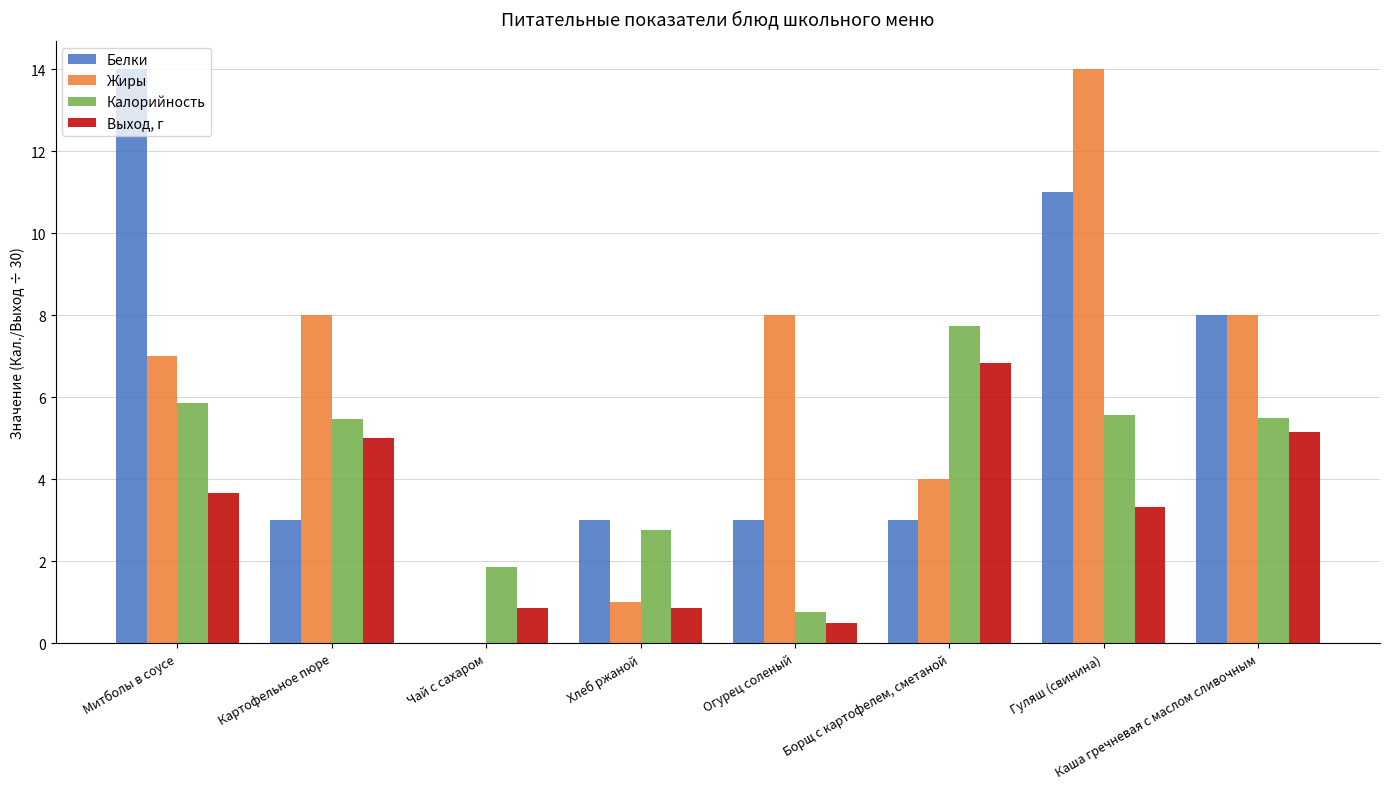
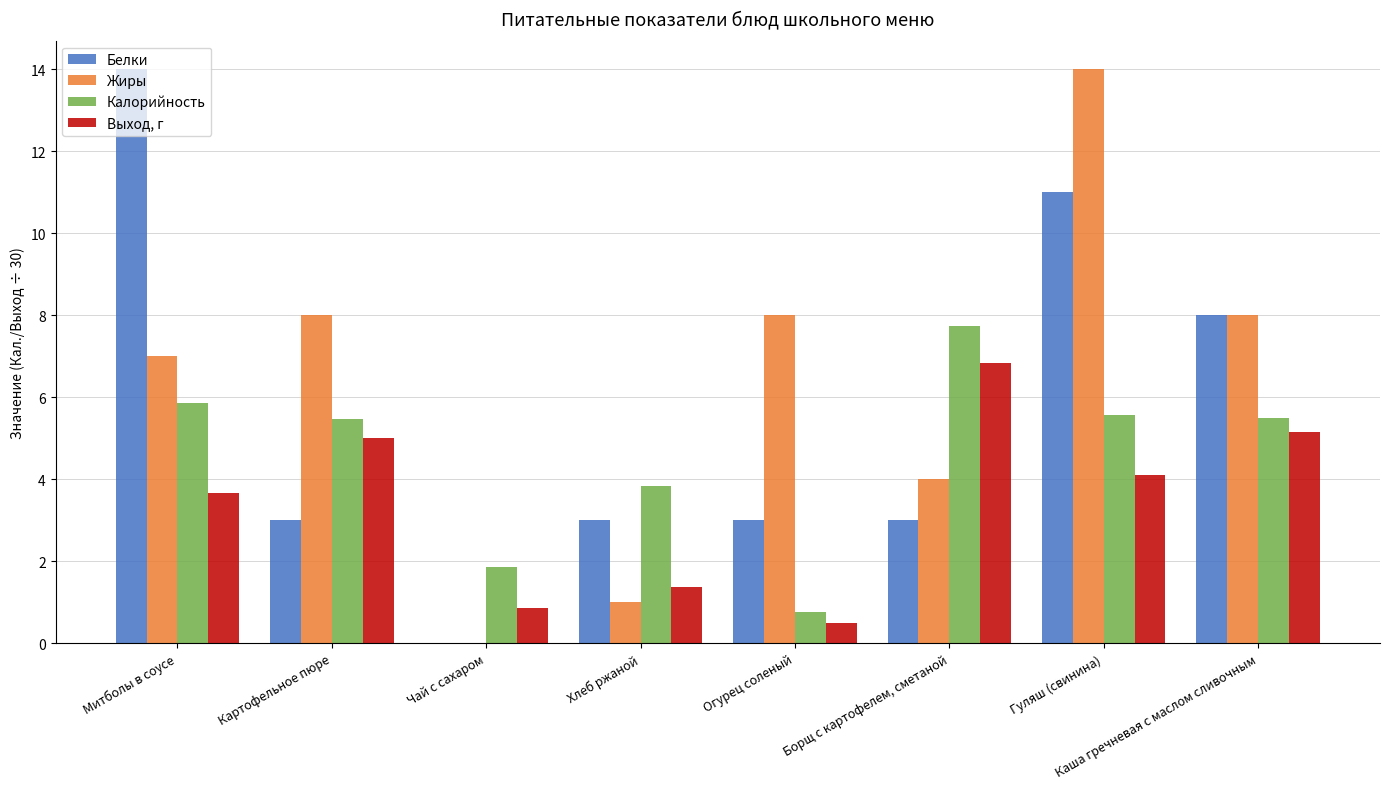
Калорийность, Хлеб ржаной: 2.8 -> 3.8
Выход, г, Хлеб ржаной: 0.9 -> 1.4
Выход, г, Гуляш (свинина): 3.3 -> 4.1
